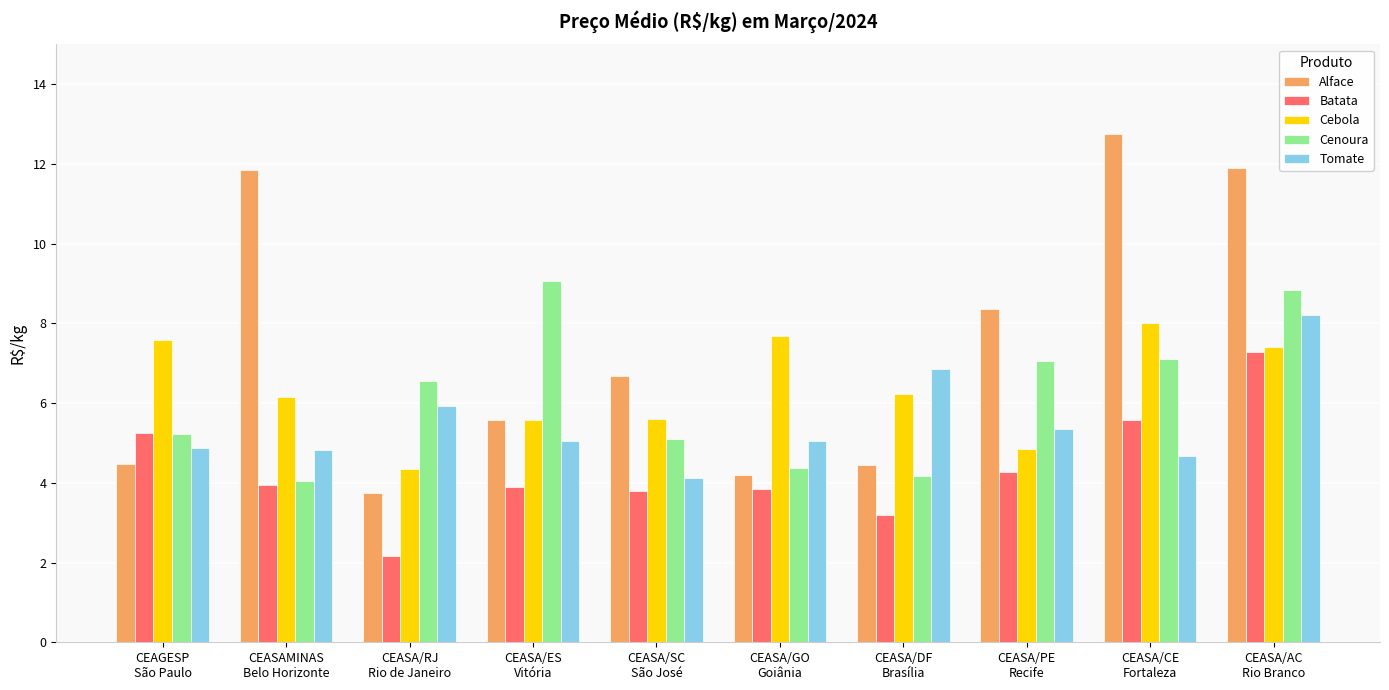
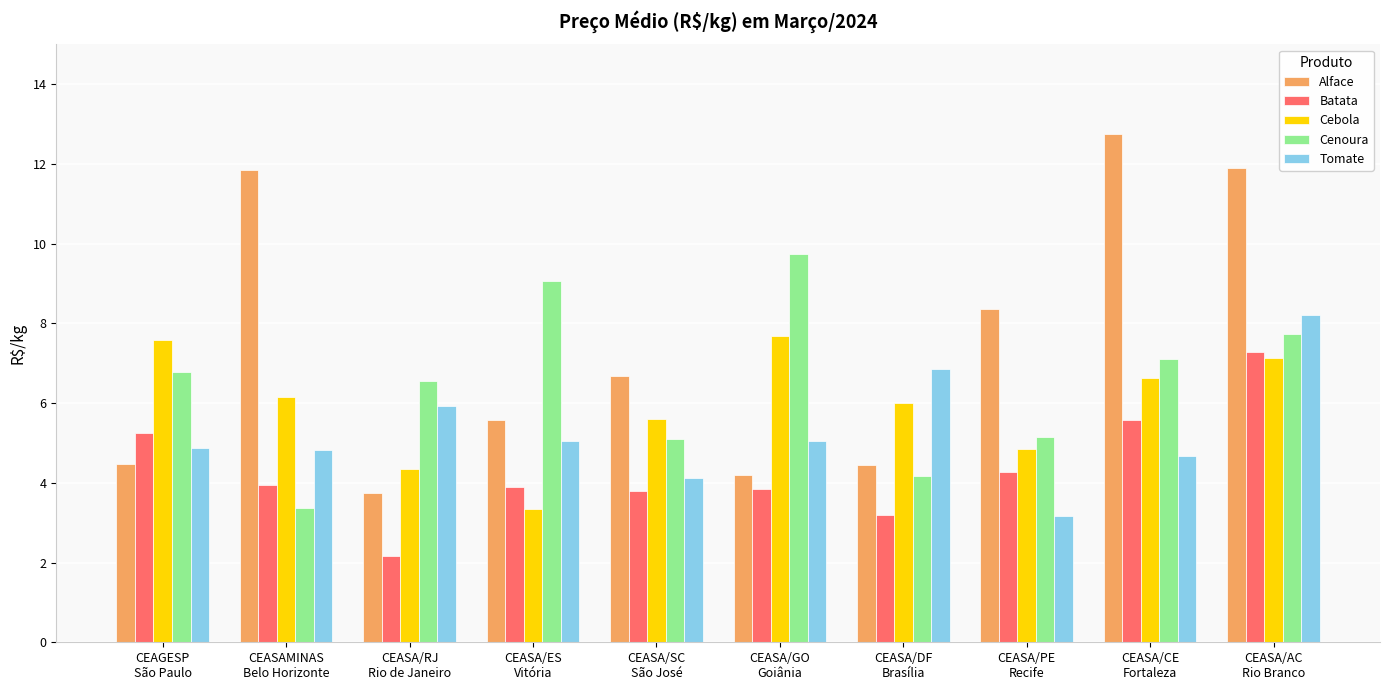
Cenoura, CEAGESP São Paulo: 5.2 -> 6.8
Cenoura, CEASAMINAS Belo Horizonte: 4.0 -> 3.4
Cebola, CEASA/ES Vitória: 5.6 -> 3.4
Cenoura, CEASA/GO Goiânia: 4.4 -> 9.7
Cebola, CEASA/DF Brasília: 6.2 -> 6.0
Cenoura, CEASA/PE Recife: 7.1 -> 5.2
Tomate, CEASA/PE Recife: 5.3 -> 3.2
Cebola, CEASA/CE Fortaleza: 8.0 -> 6.6
Cebola, CEASA/AC Rio Branco: 7.4 -> 7.1
Cenoura, CEASA/AC Rio Branco: 8.8 -> 7.7
